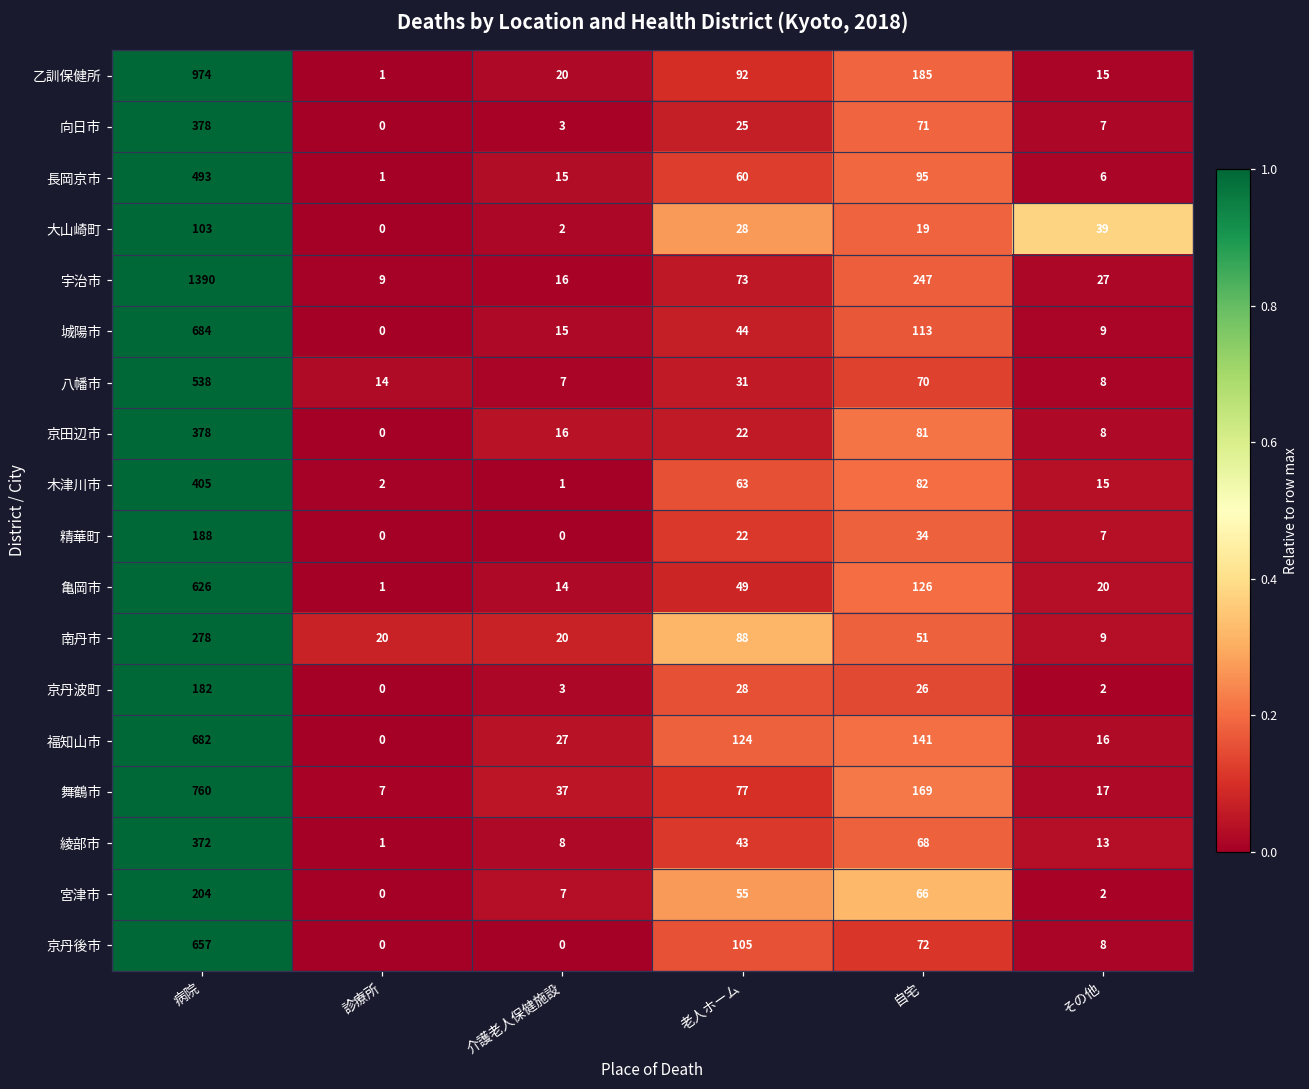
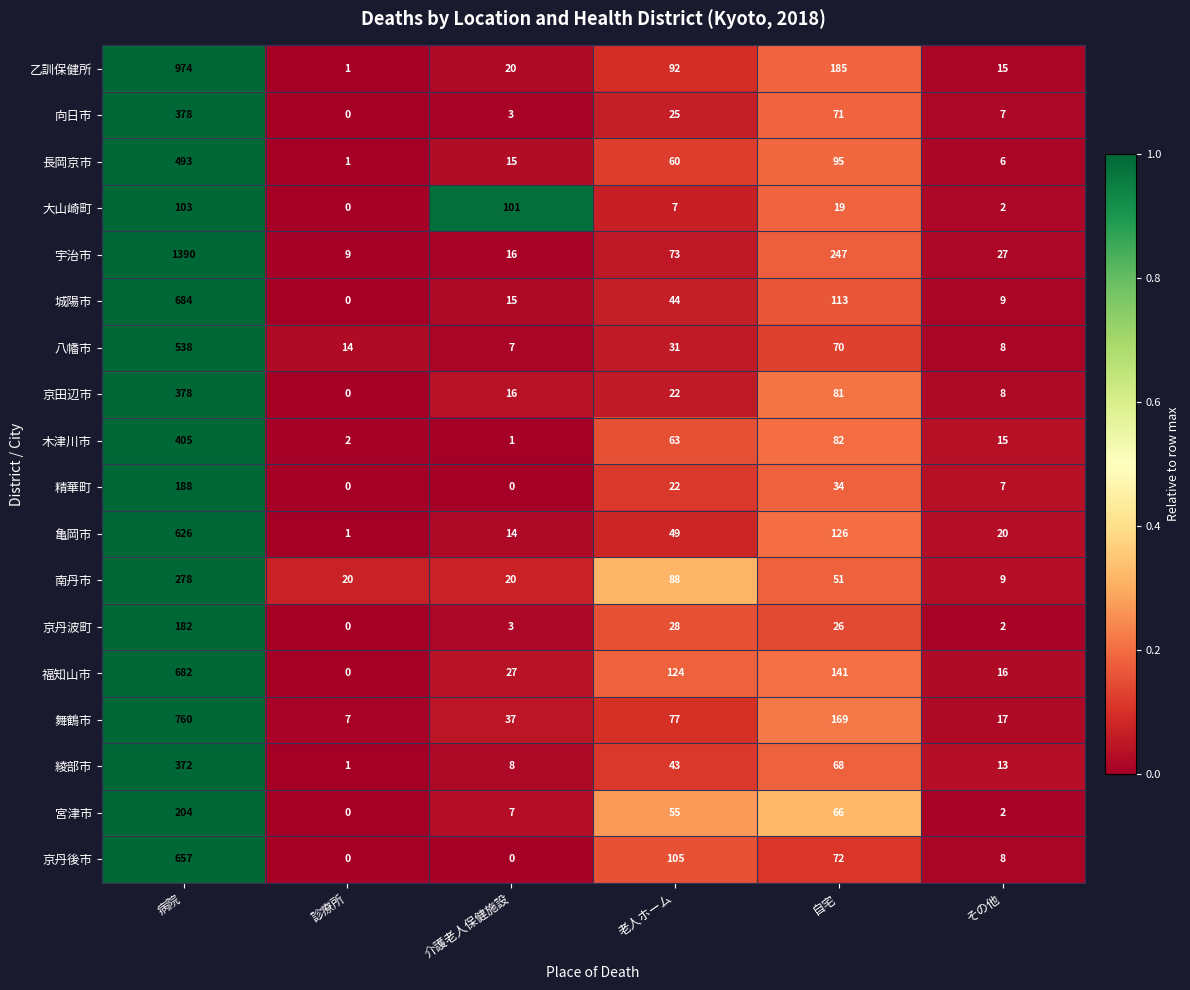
大山崎町, 介護老人保健施設: 2 -> 101
大山崎町, 老人ホーム: 28 -> 7
大山崎町, その他: 39 -> 2
